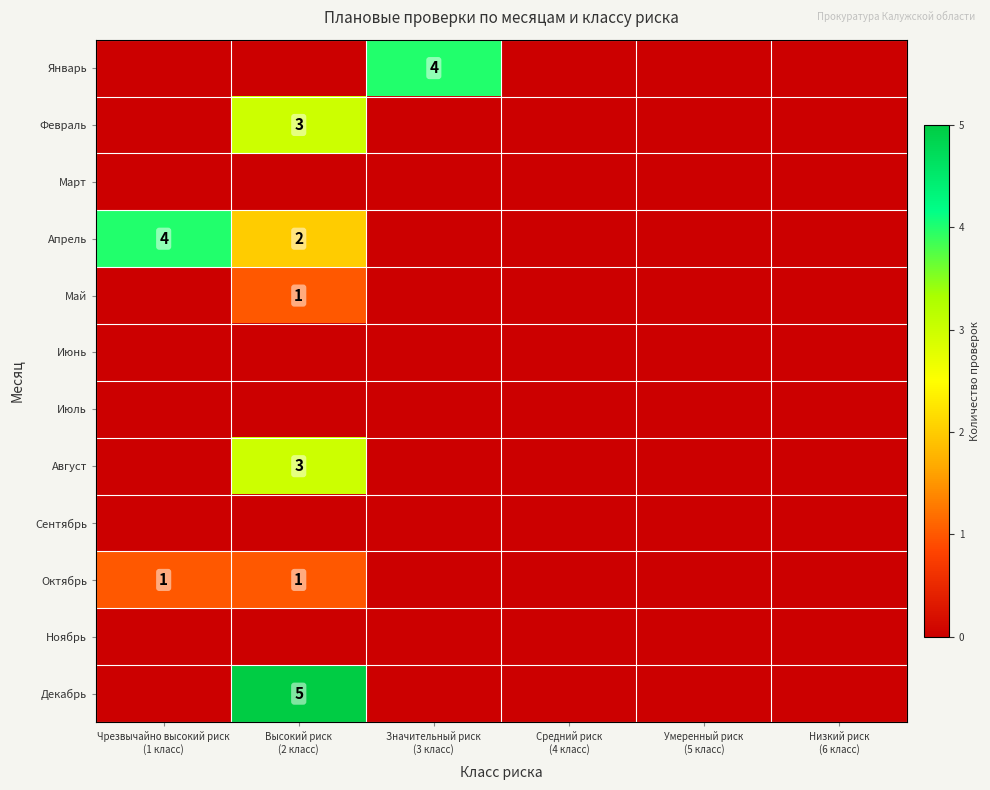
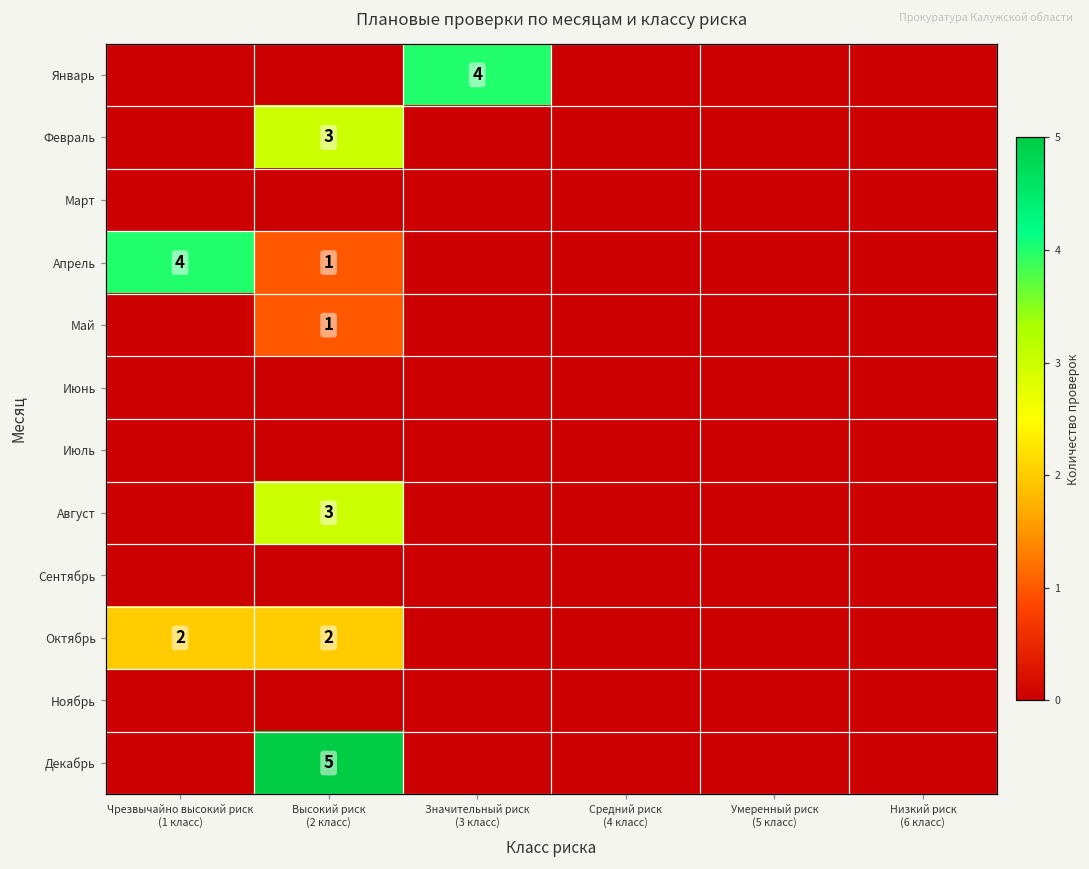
Апрель, Высокий риск (2 класс): 2 -> 1
Октябрь, Чрезвычайно высокий риск (1 класс): 1 -> 2
Октябрь, Высокий риск (2 класс): 1 -> 2
